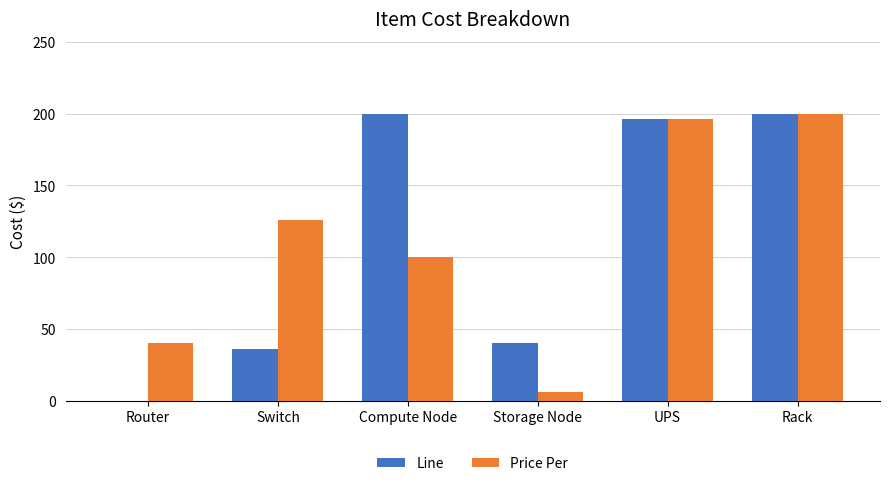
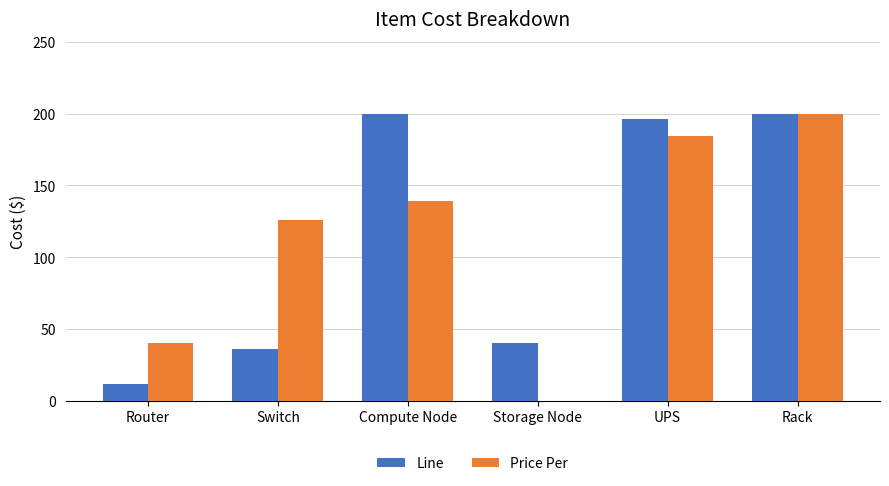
Line, Router: 0 -> 12
Price Per, Compute Node: 100 -> 139
Price Per, Storage Node: 6 -> 0
Price Per, UPS: 196 -> 184
